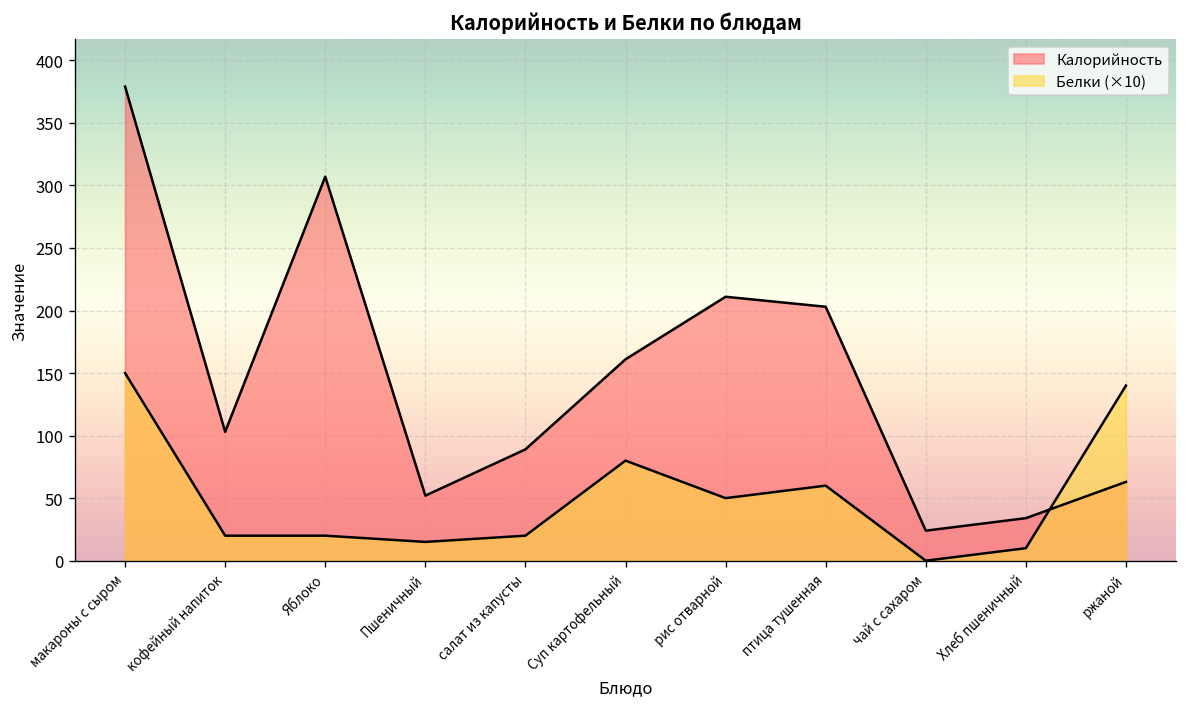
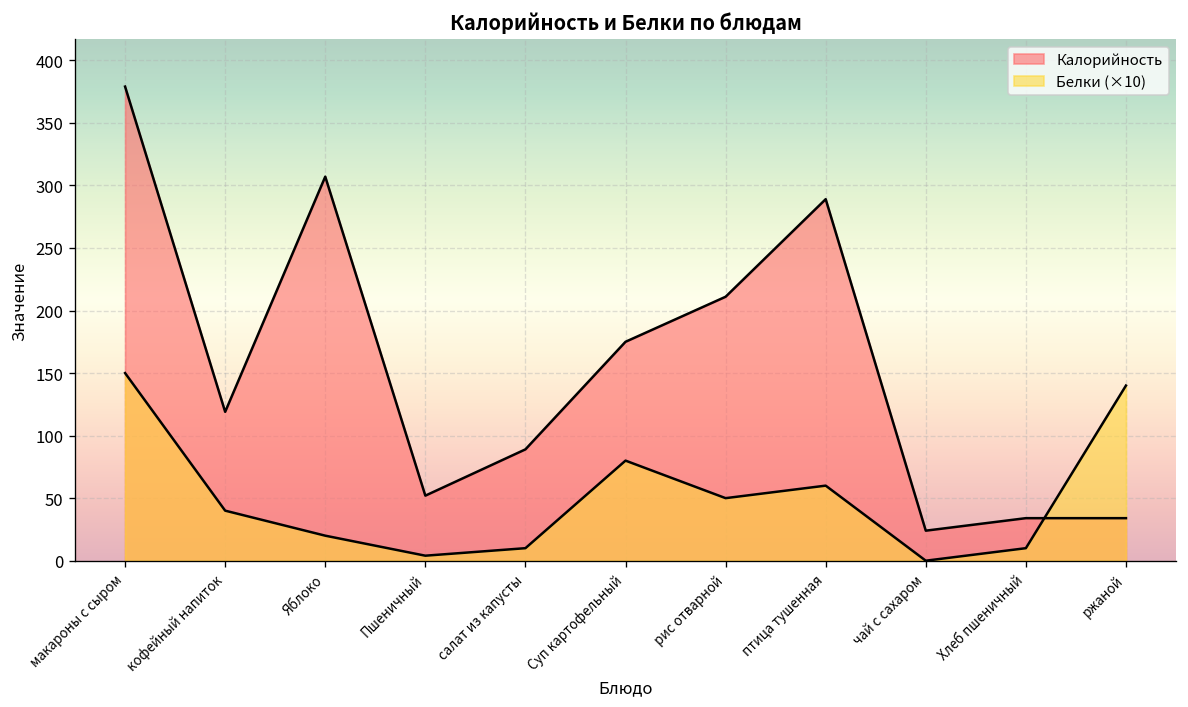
Калорийность, кофейный напиток: 103 -> 119
Белки (×10), кофейный напиток: 20 -> 40
Белки (×10), Пшеничный: 15 -> 4
Белки (×10), салат из капусты: 20 -> 10
Калорийность, Суп картофельный: 161 -> 175
Калорийность, птица тушенная: 203 -> 289
Калорийность, ржаной: 63 -> 34
